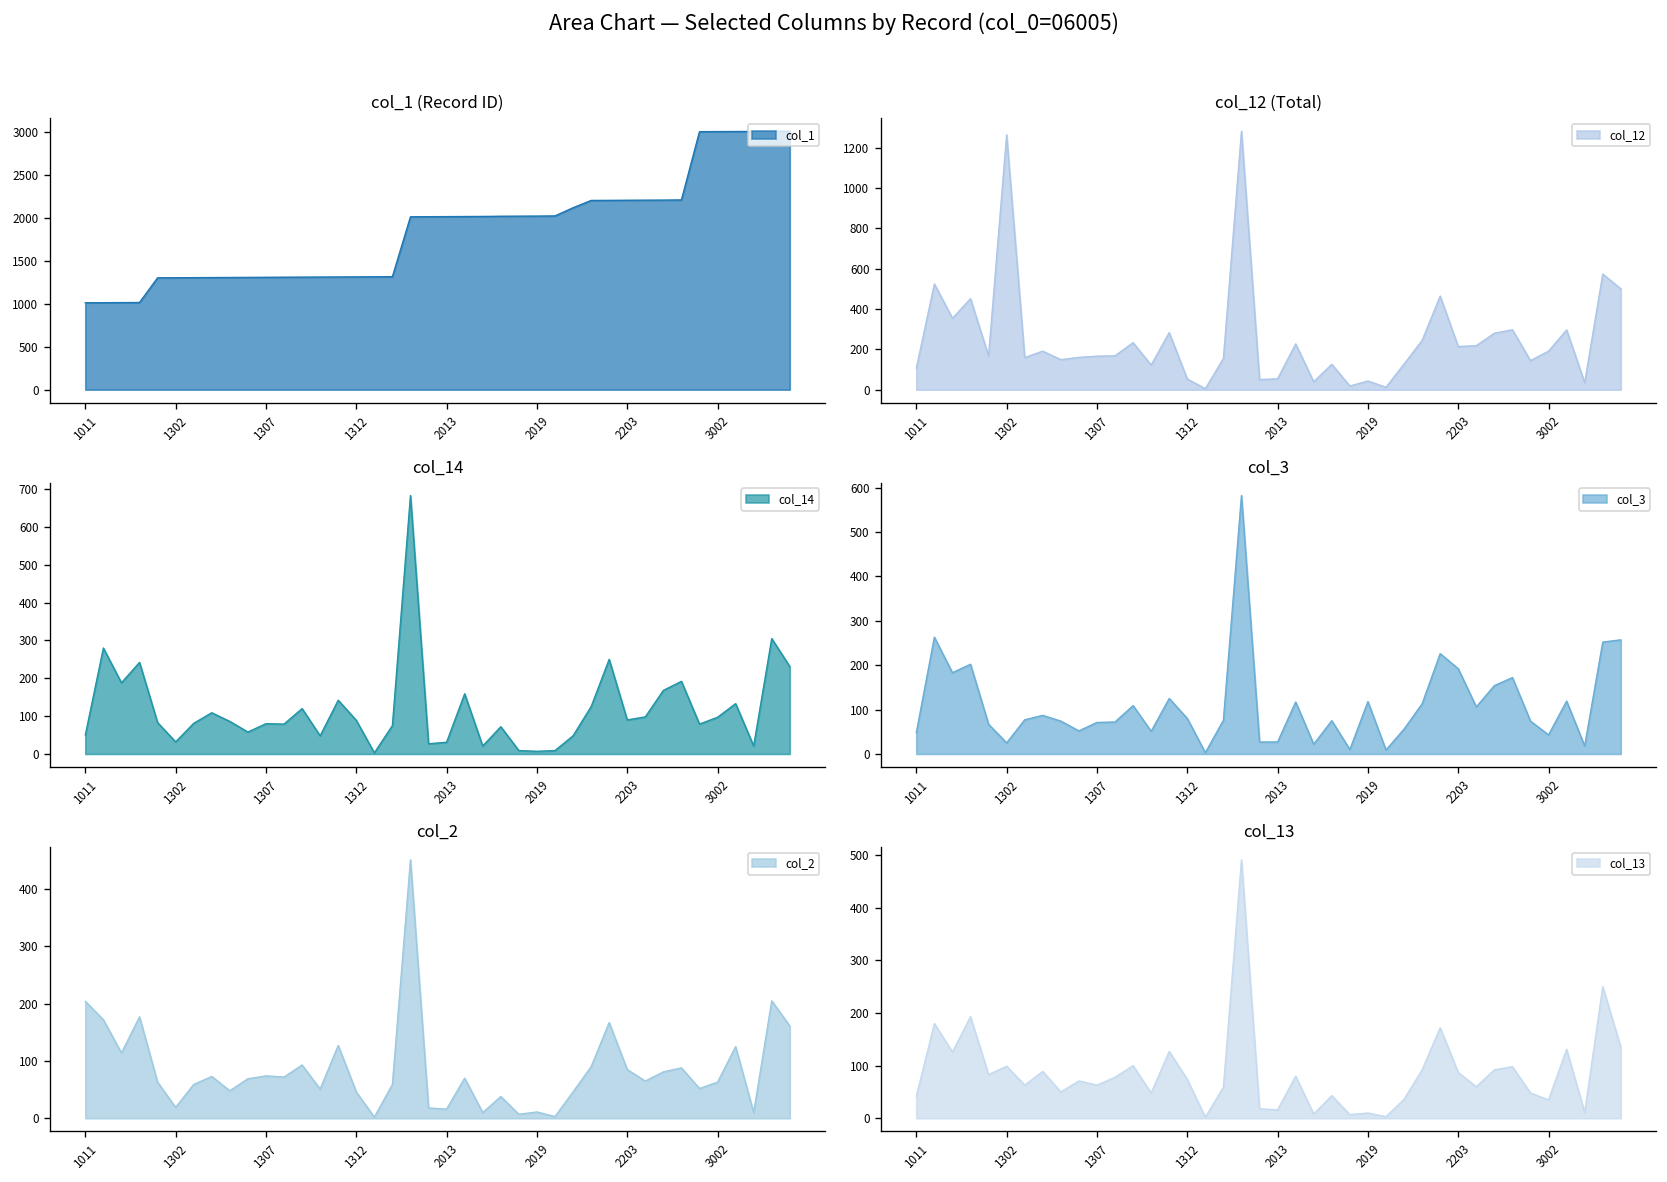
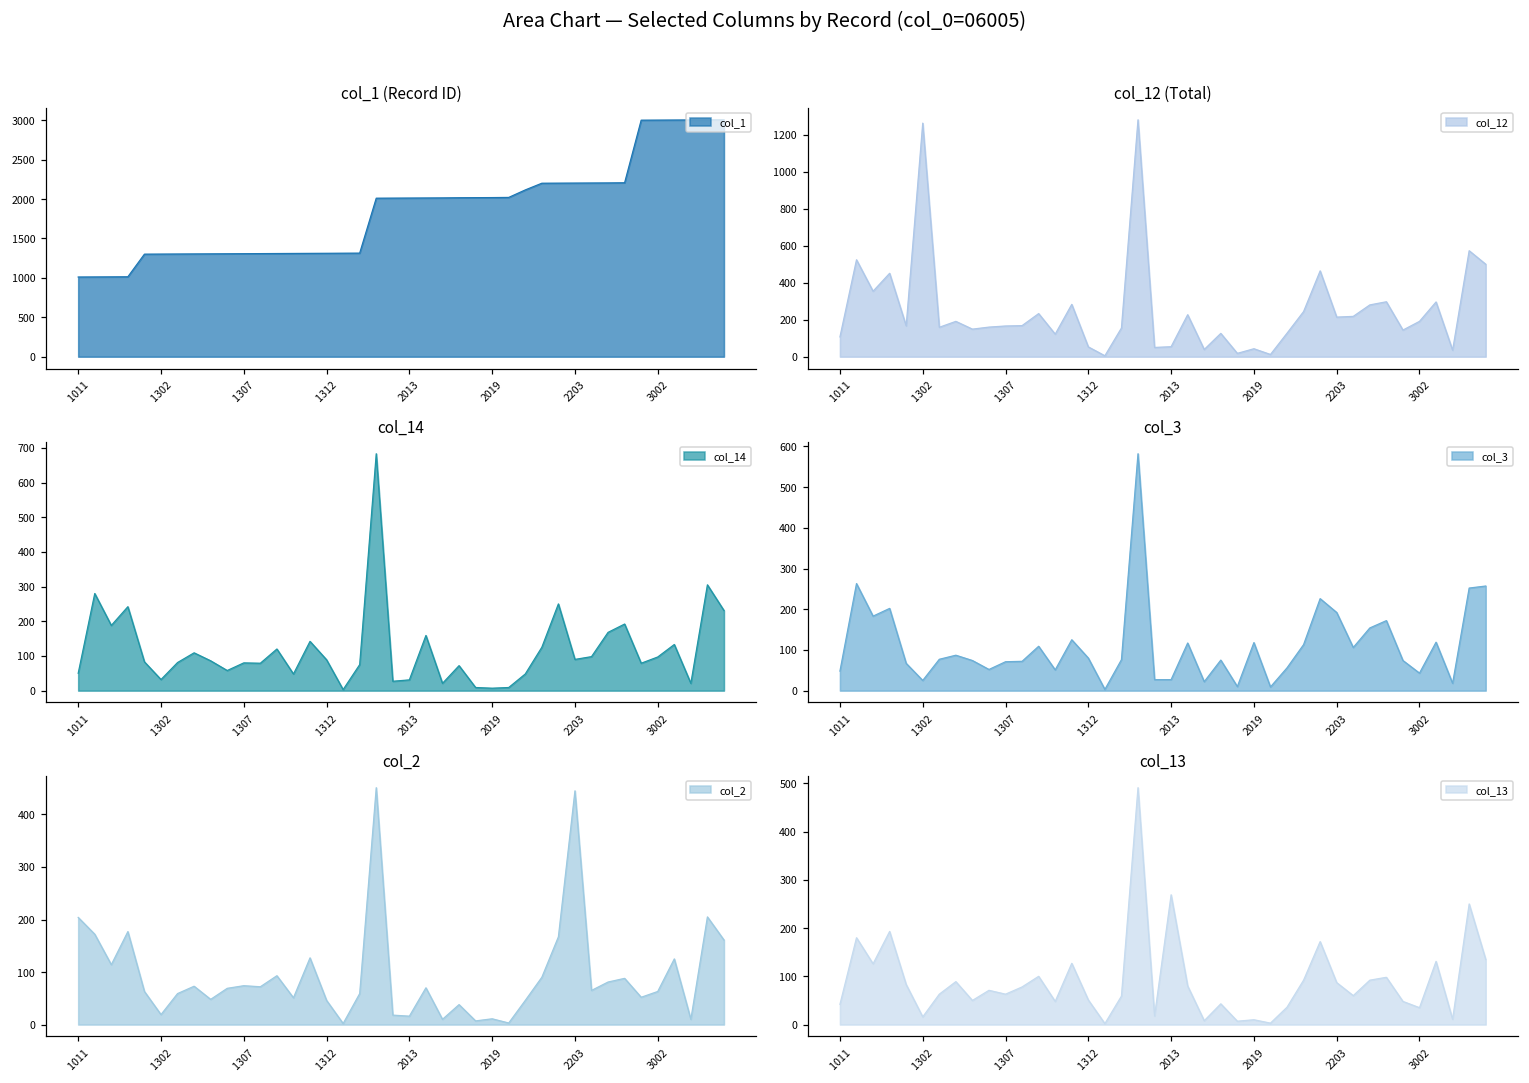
col_2, 2203: 90 -> 450
col_13, 1302: 100 -> 20
col_13, 1312: 70 -> 50
col_13, 2013: 20 -> 270
